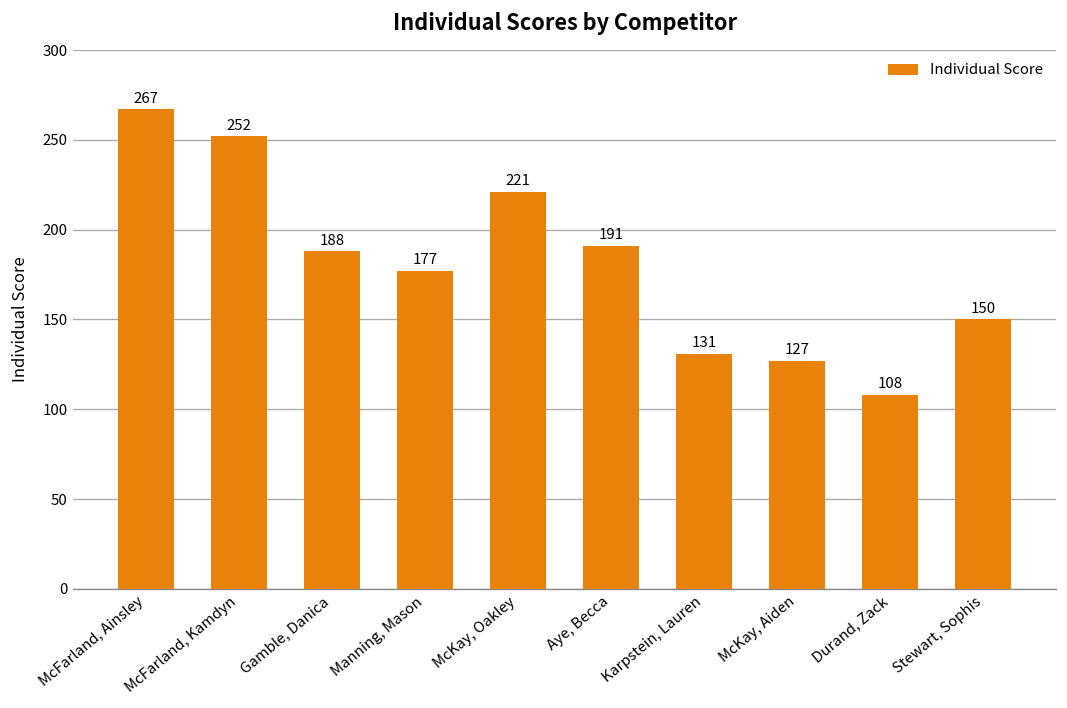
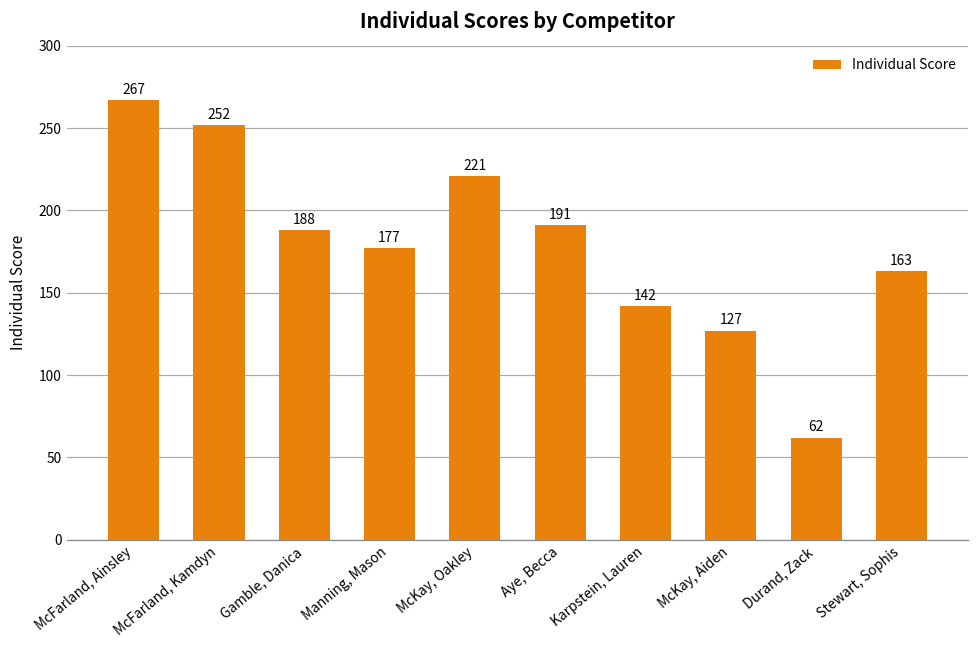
Karpstein, Lauren: 131 -> 142
Durand, Zack: 108 -> 62
Stewart, Sophis: 150 -> 163
